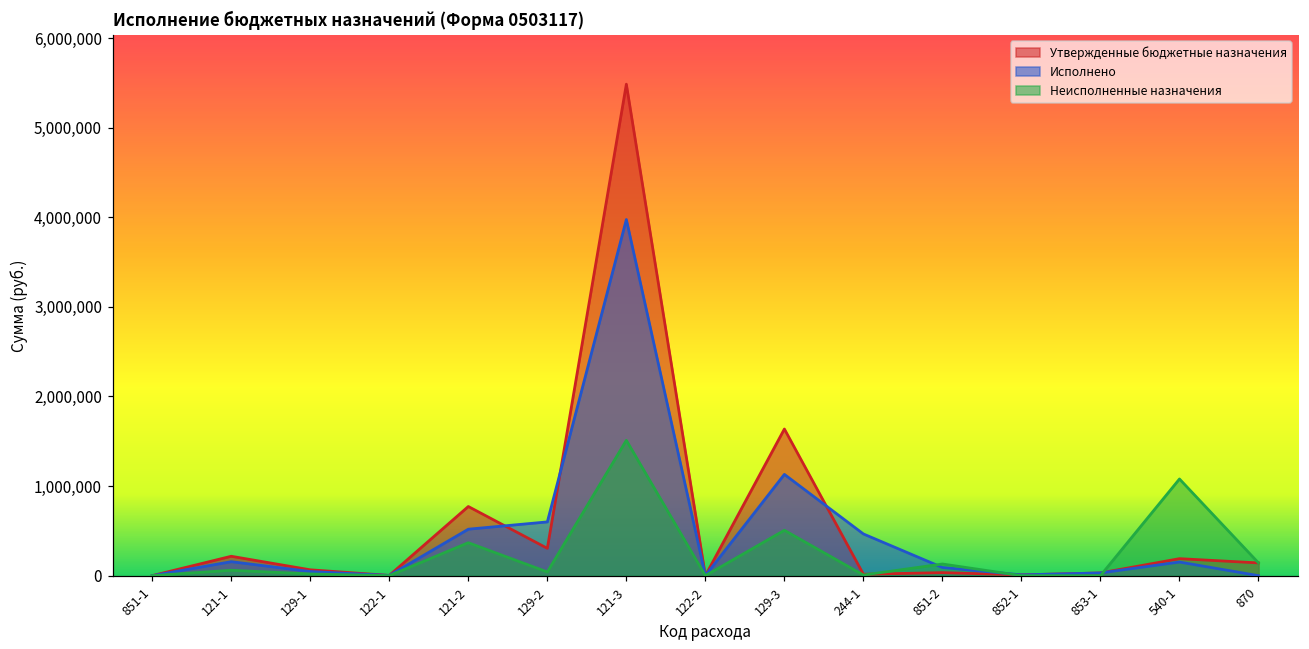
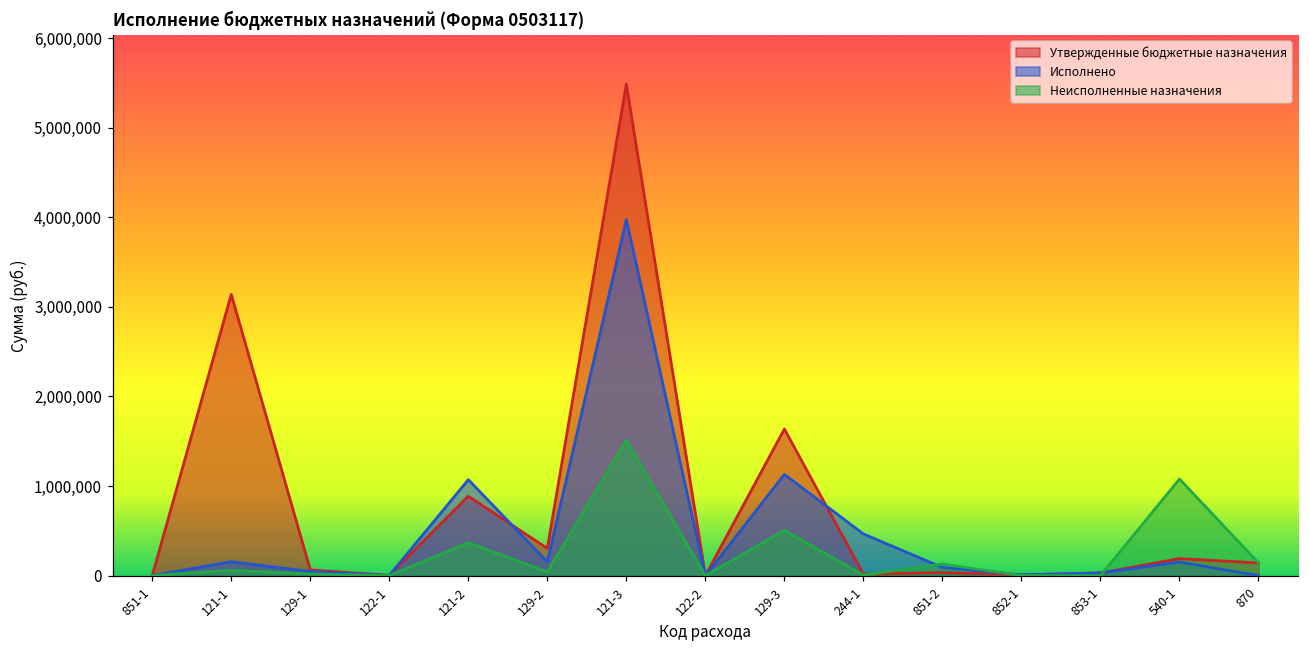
Утвержденные бюджетные назначения, 121-1: 200,000 -> 3,100,000
Утвержденные бюджетные назначения, 121-2: 800,000 -> 900,000
Исполнено, 121-2: 500,000 -> 1,100,000
Исполнено, 129-2: 600,000 -> 200,000
